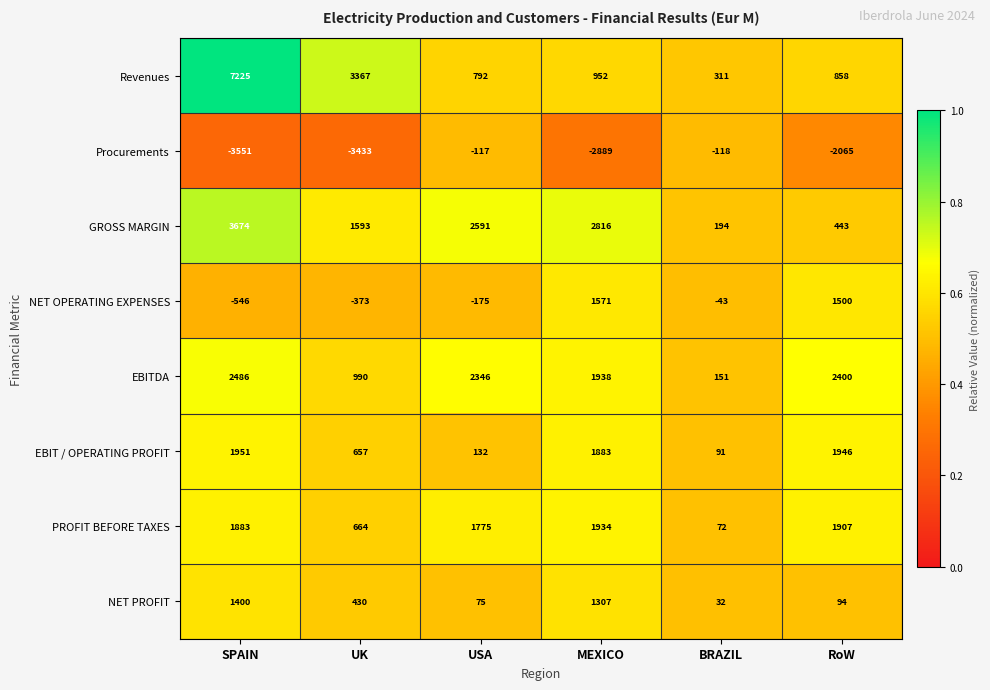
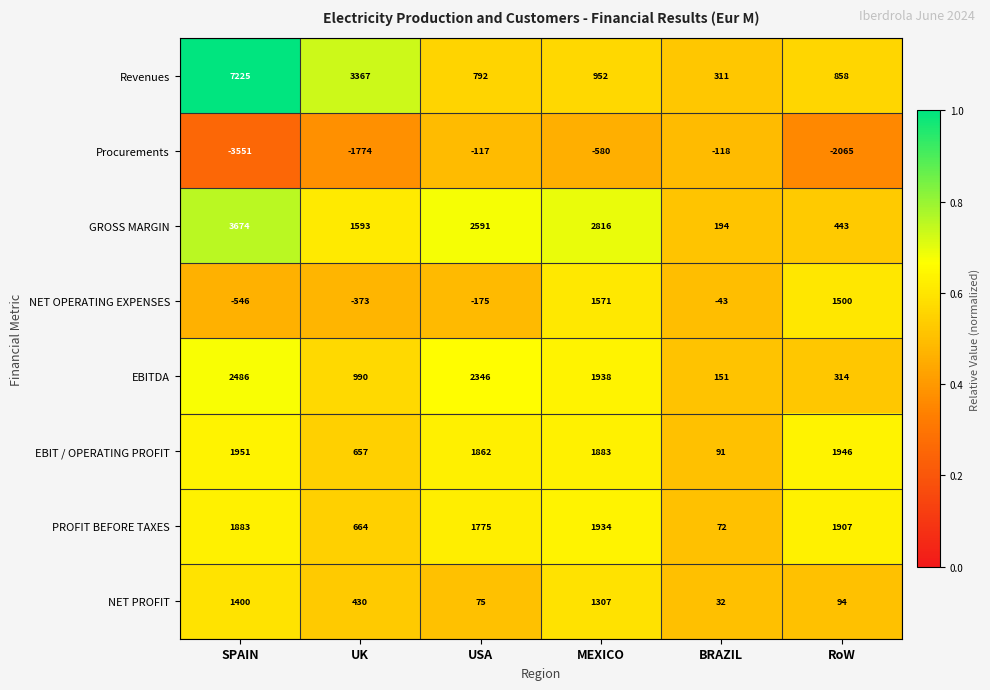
Procurements, UK: -3433 -> -1774
Procurements, MEXICO: -2889 -> -580
EBITDA, RoW: 2400 -> 314
EBIT / OPERATING PROFIT, USA: 132 -> 1862
